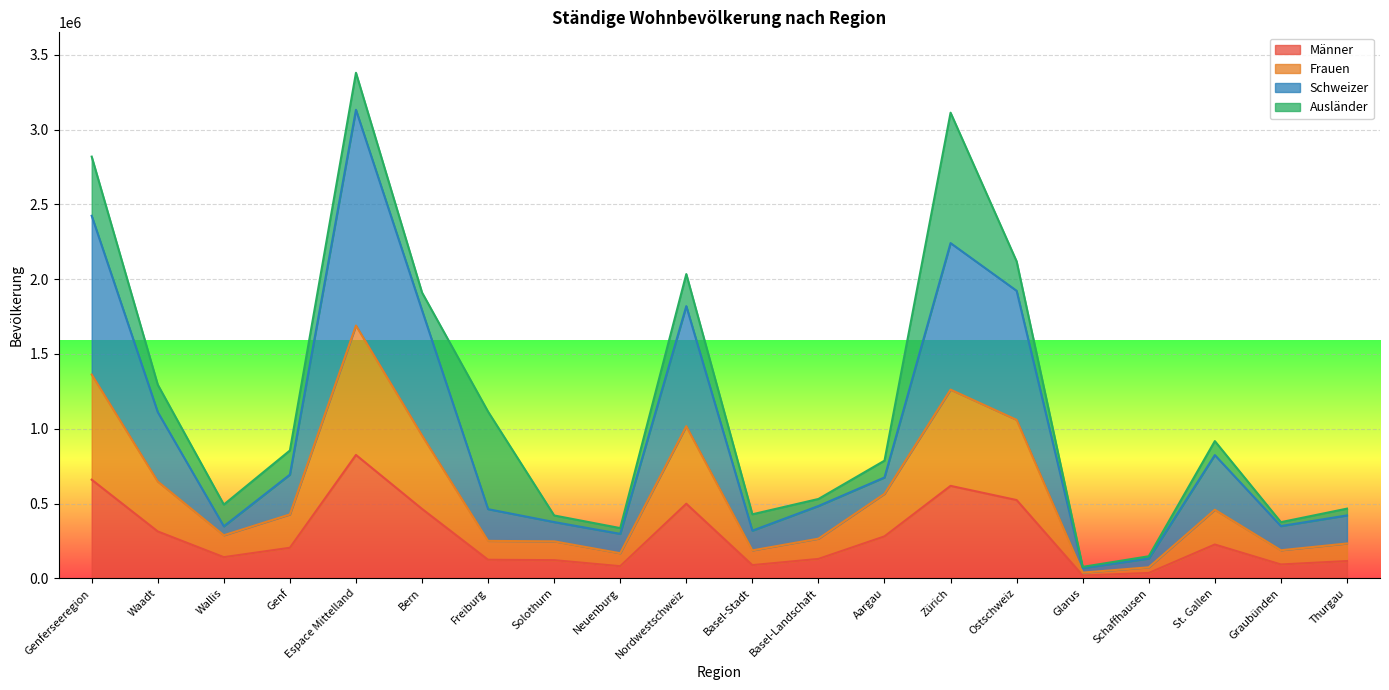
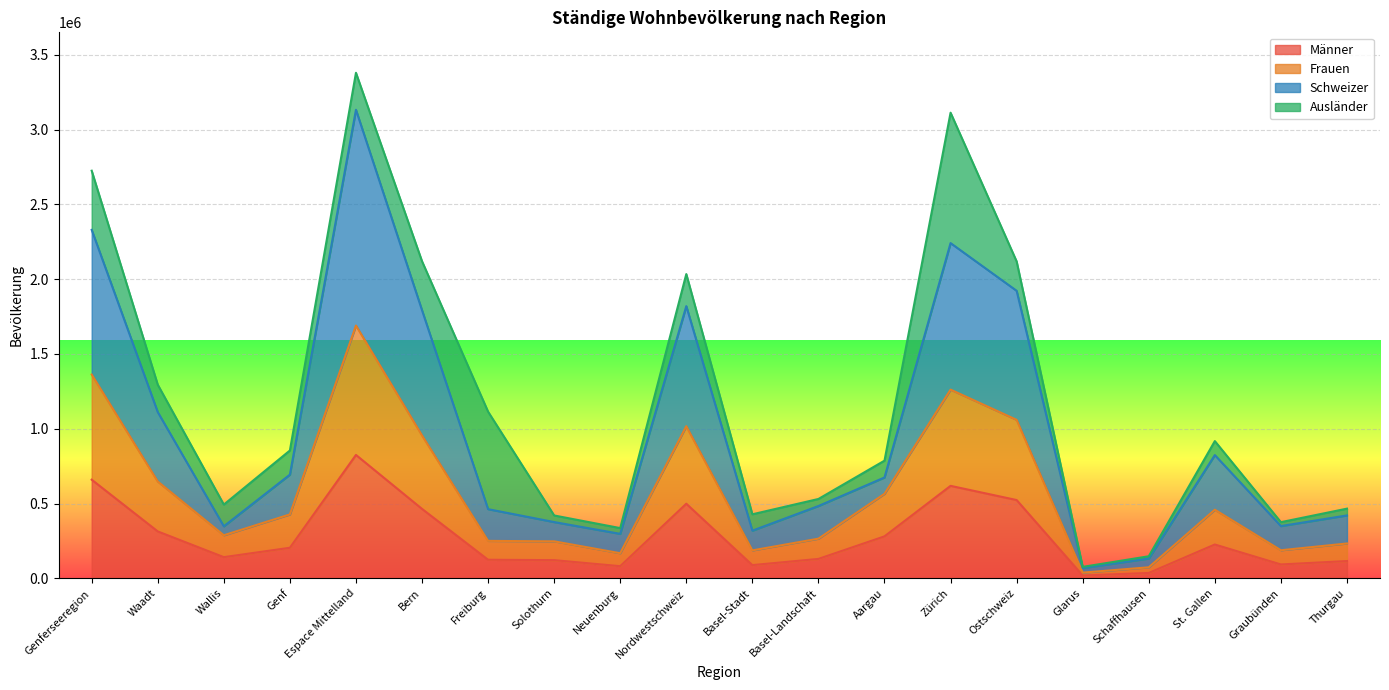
Schweizer, Genferseeregion: 1060000 -> 970000
Ausländer, Bern: 120000 -> 330000
